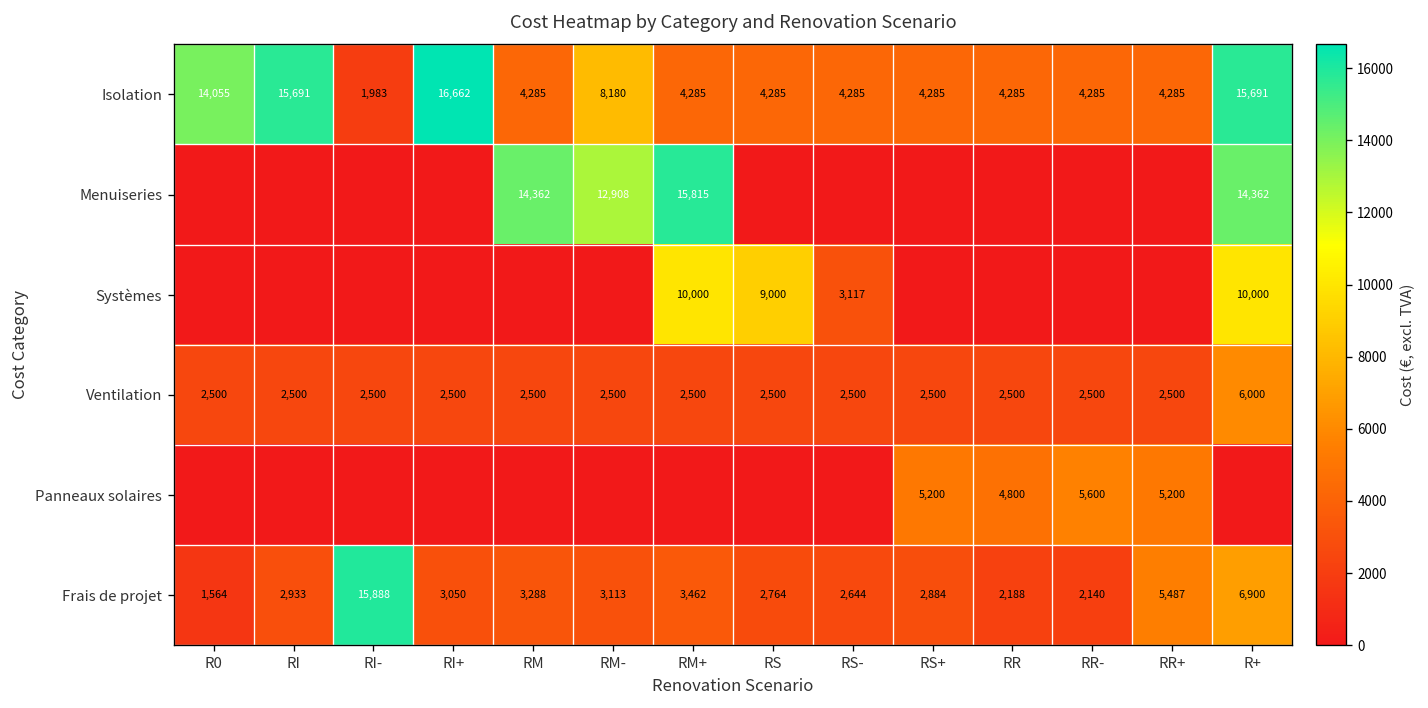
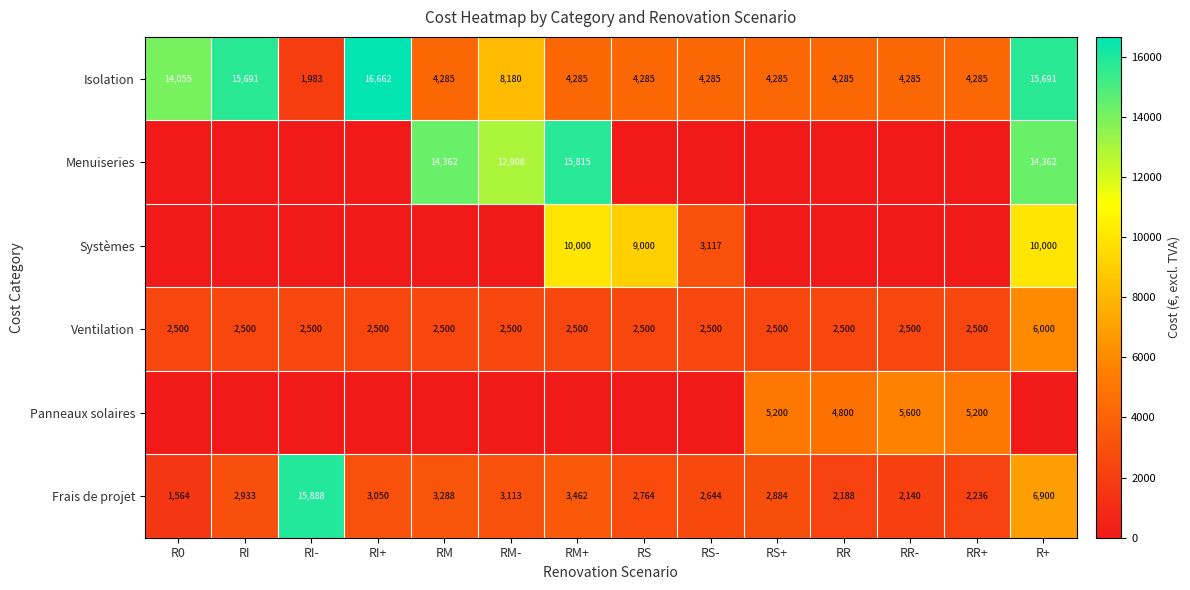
Frais de projet, RR+: 5,487 -> 2,236
